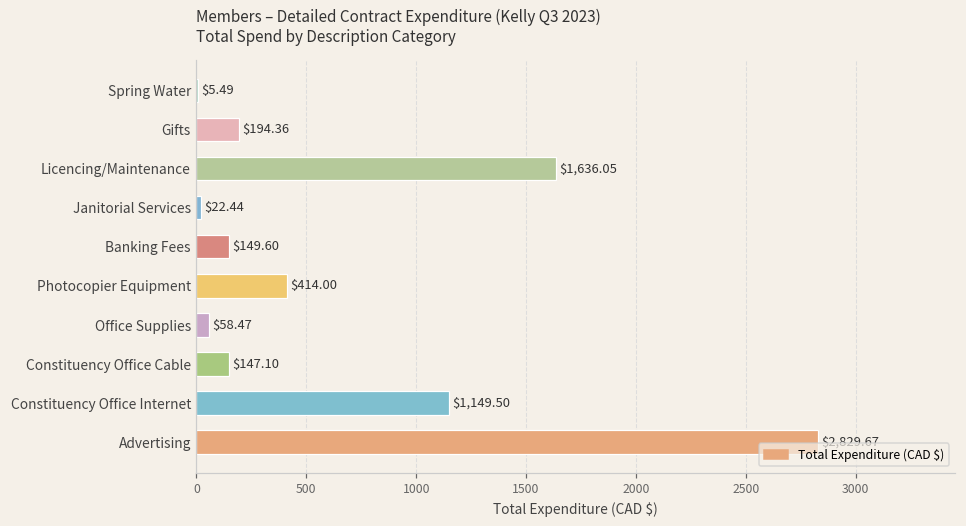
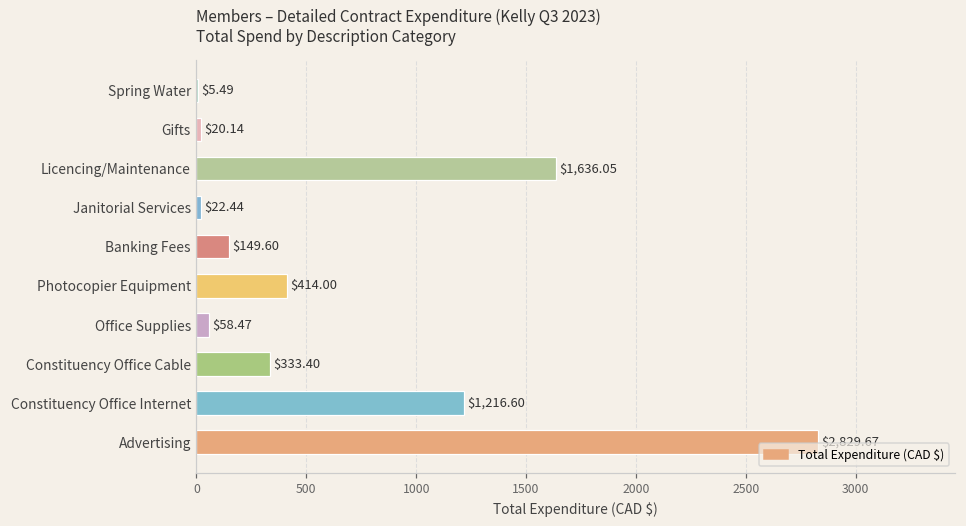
Gifts: $194.36 -> $20.14
Constituency Office Cable: $147.10 -> $333.40
Constituency Office Internet: $1,149.50 -> $1,216.60
